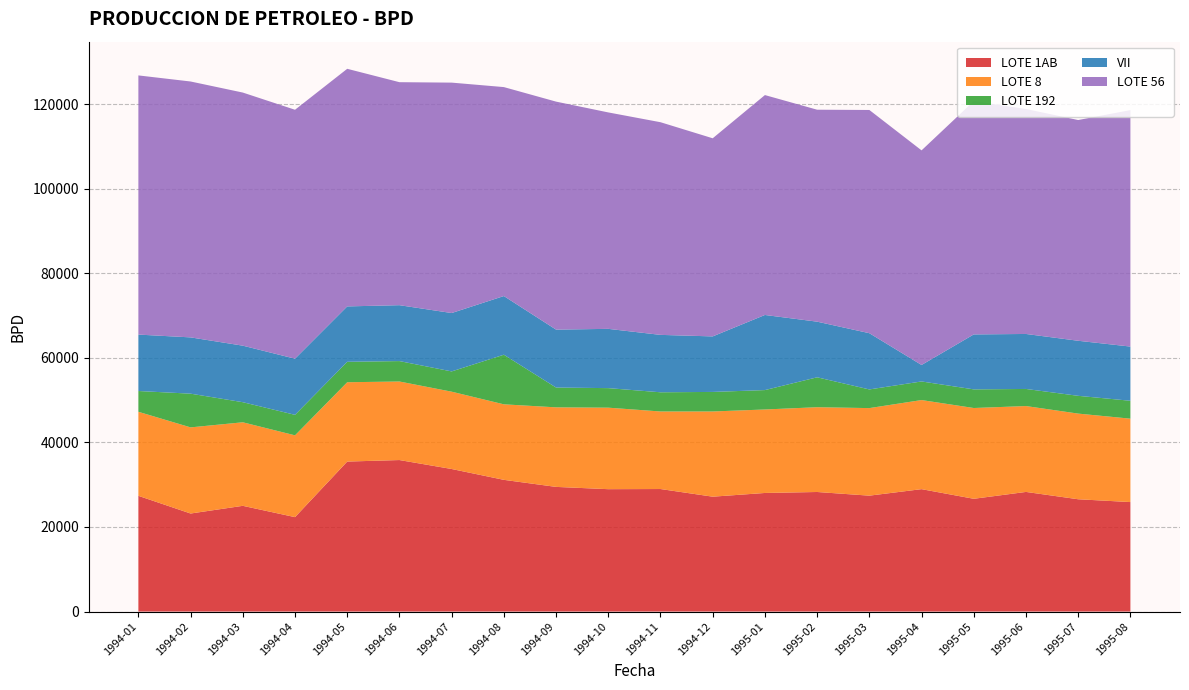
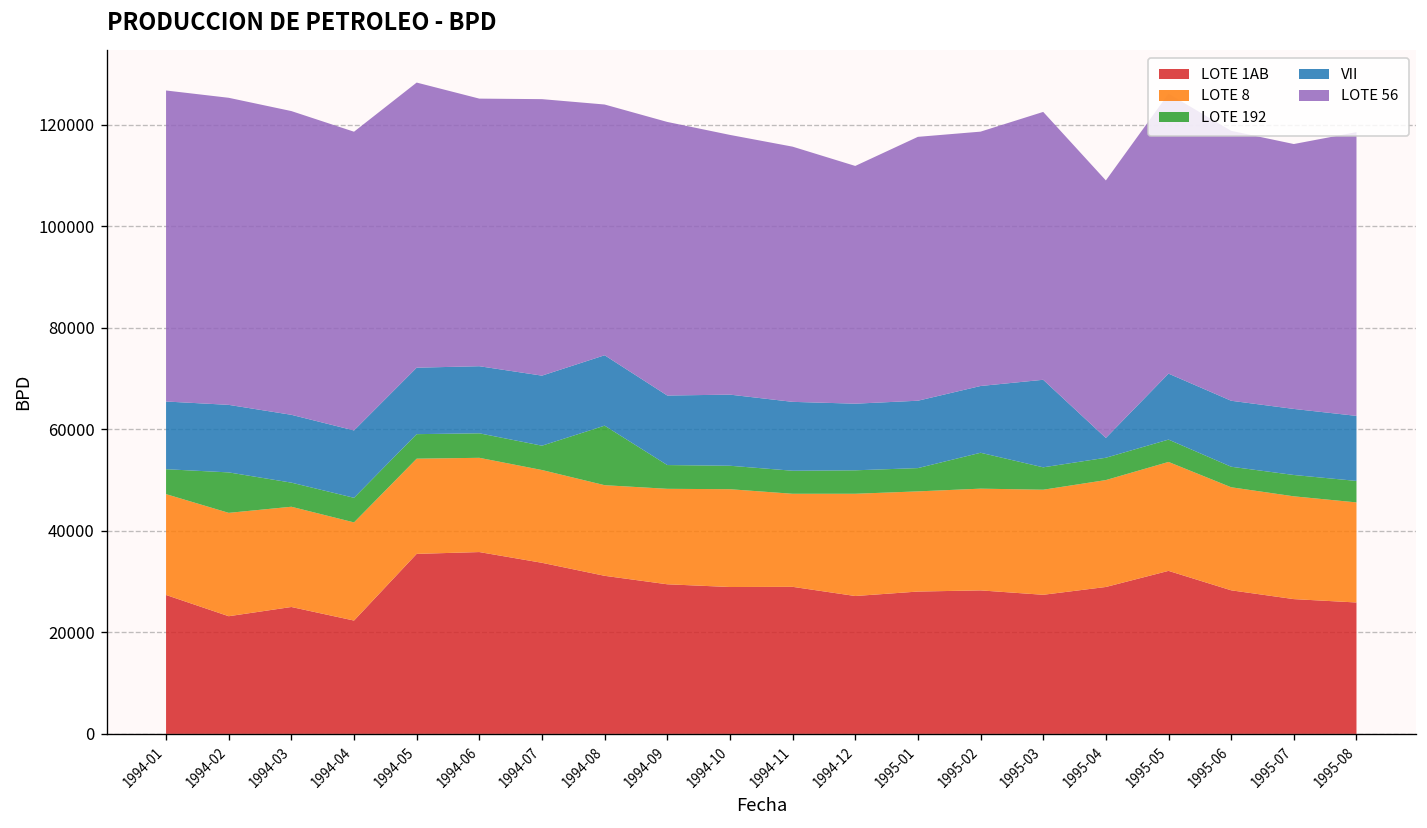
VII, 1995-01: 18000 -> 13000
VII, 1995-03: 13000 -> 17000
LOTE 1AB, 1995-05: 27000 -> 32000
